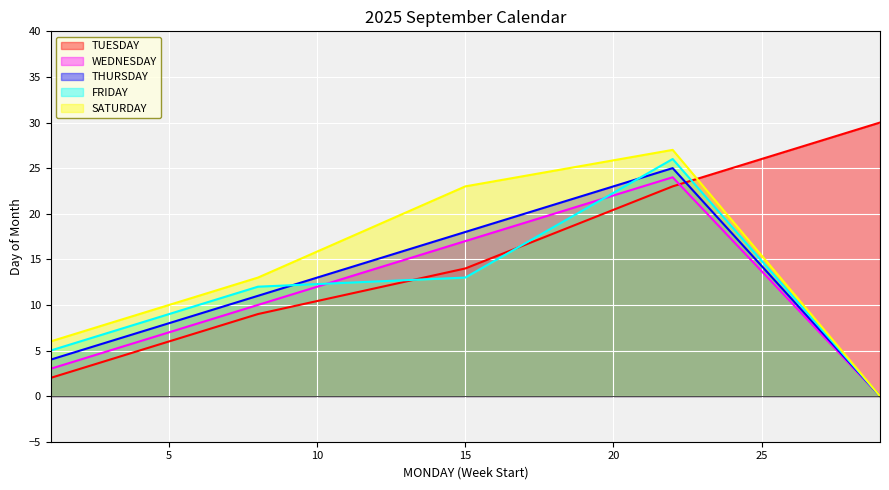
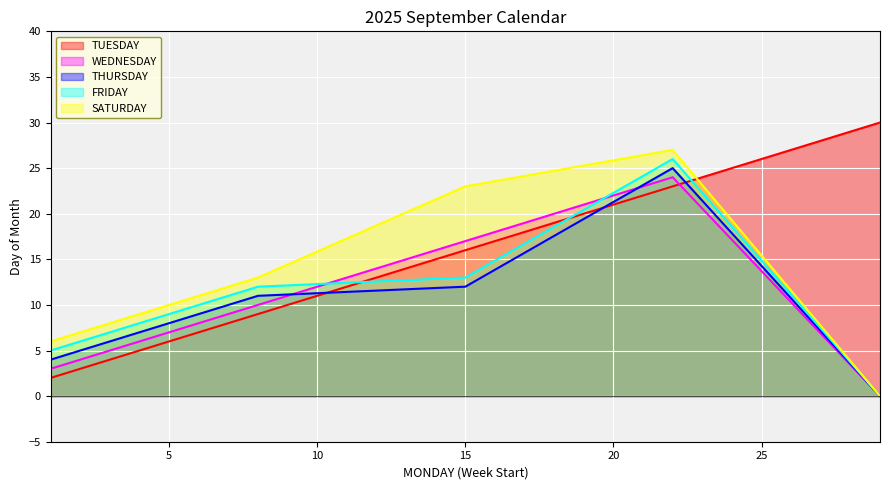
TUESDAY, 15: 14 -> 16
THURSDAY, 15: 18 -> 12
